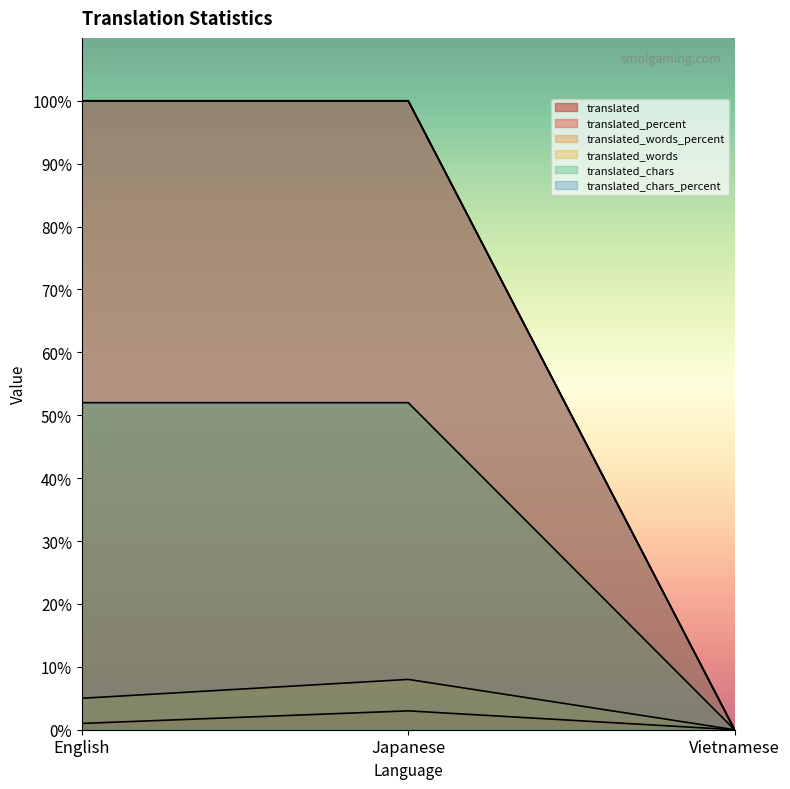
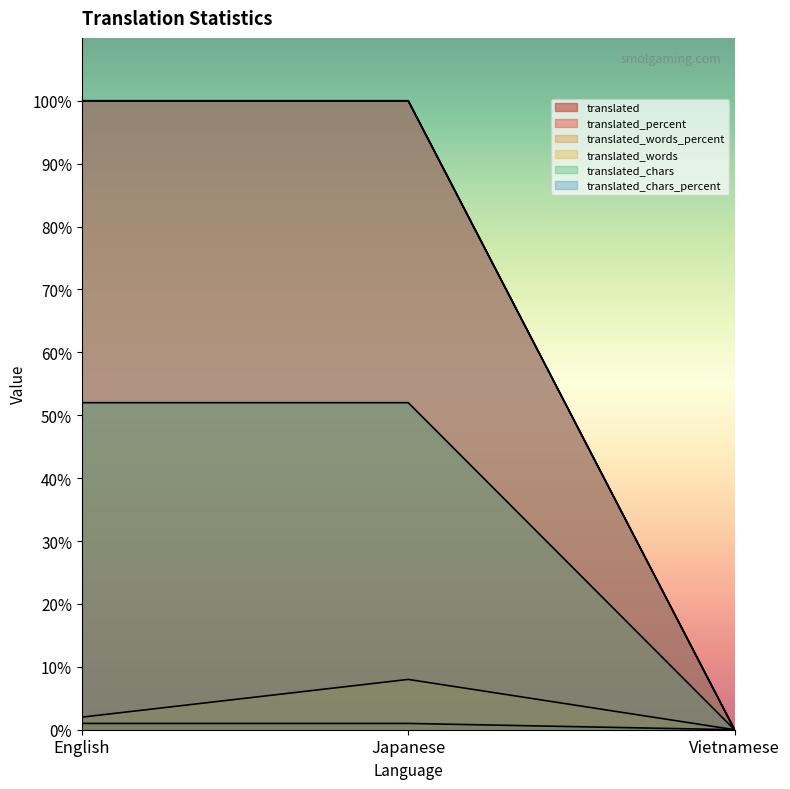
translated_words, English: 5% -> 2%
translated, Japanese: 3% -> 1%
